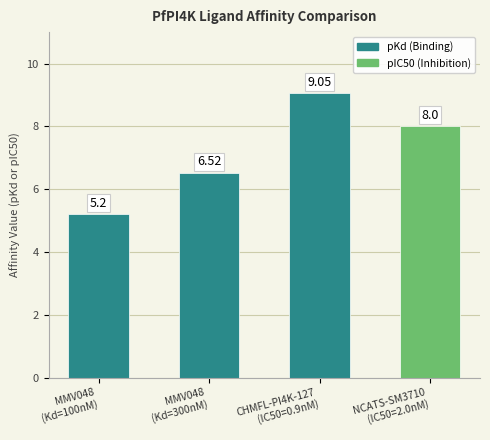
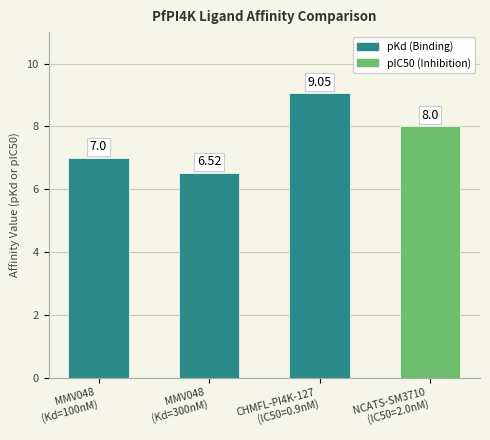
MMV048 (Kd=100nM): 5.2 -> 7.0
